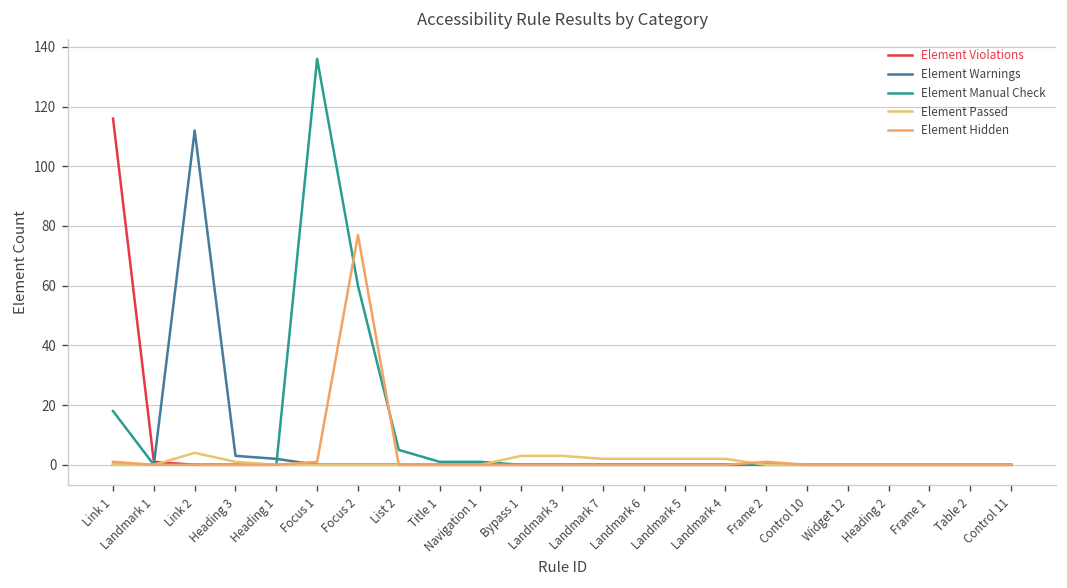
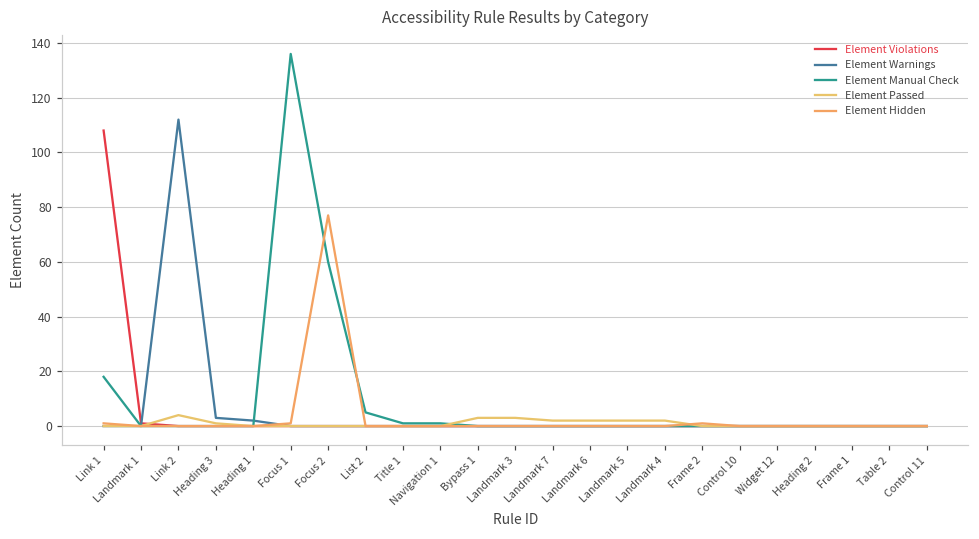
Element Violations, Link 1: 116 -> 108
